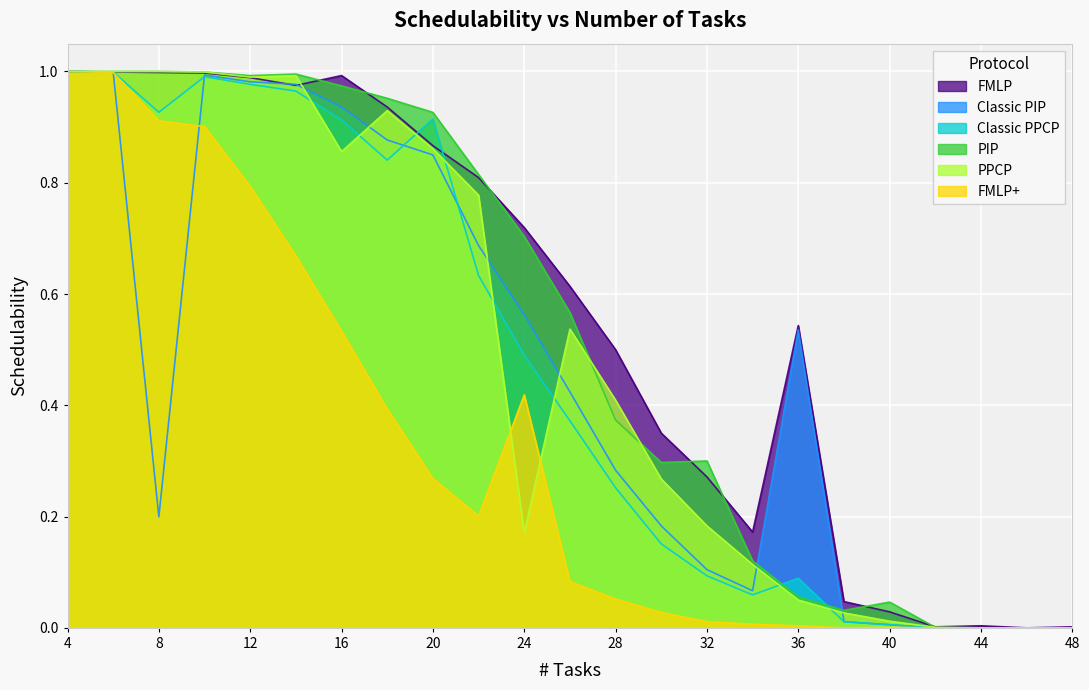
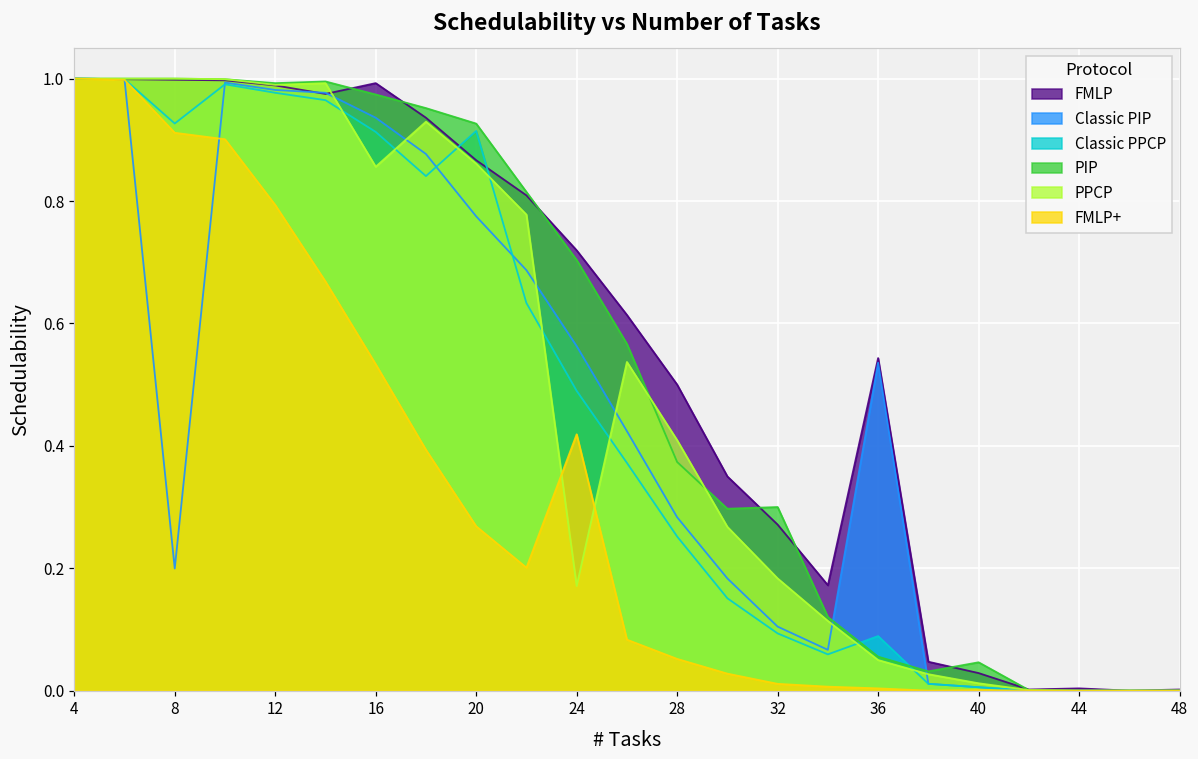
Classic PIP, 20: 0.85 -> 0.78
